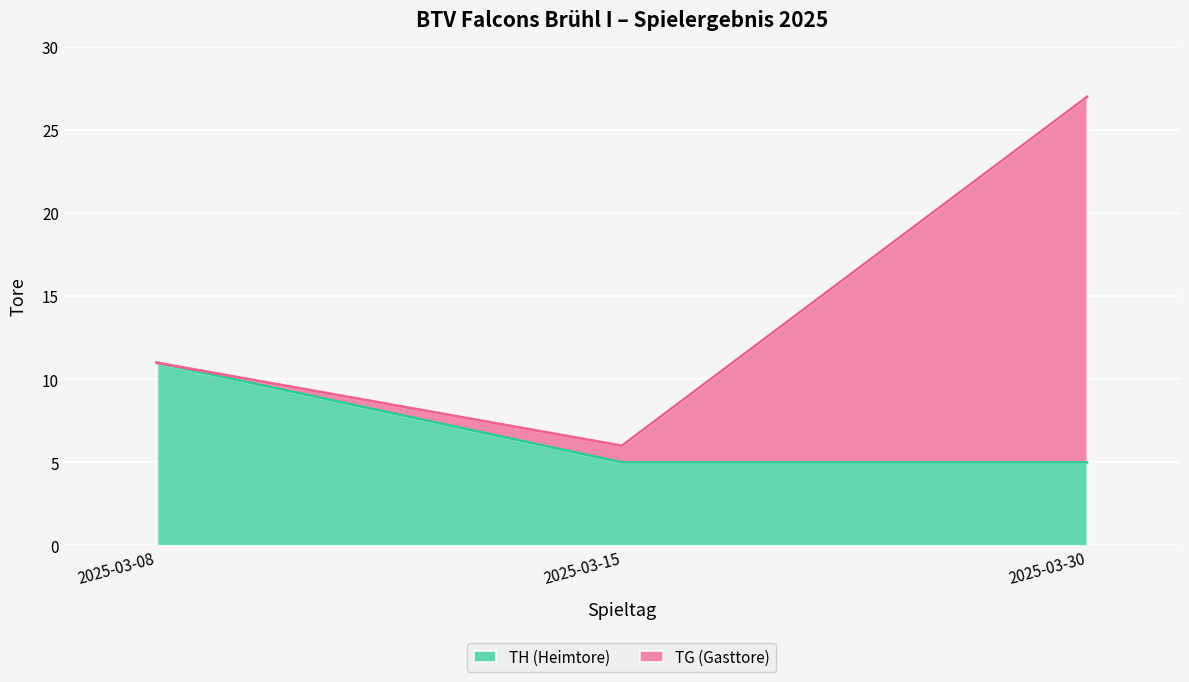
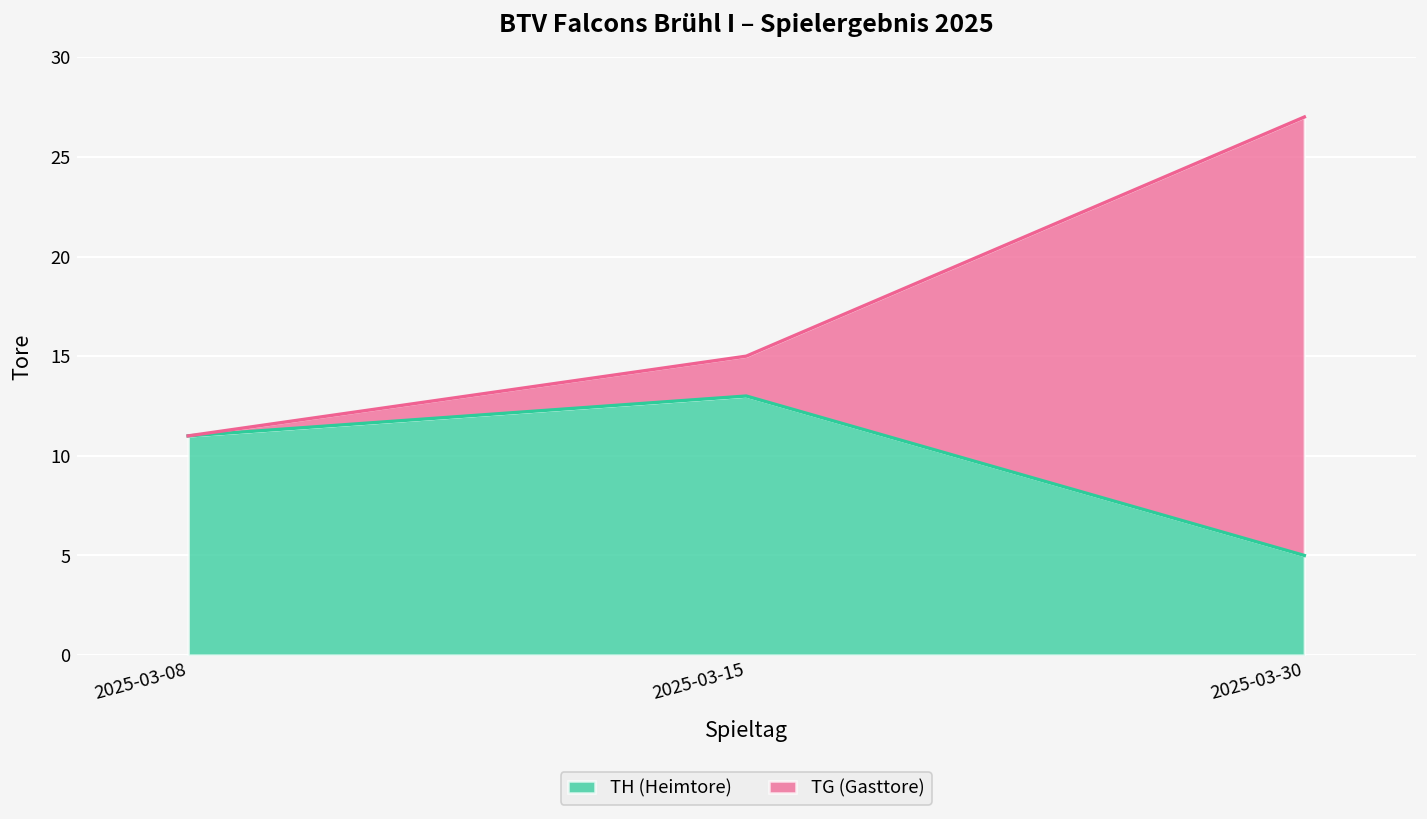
TH (Heimtore), 2025-03-15: 5 -> 13
TG (Gasttore), 2025-03-15: 1 -> 2
